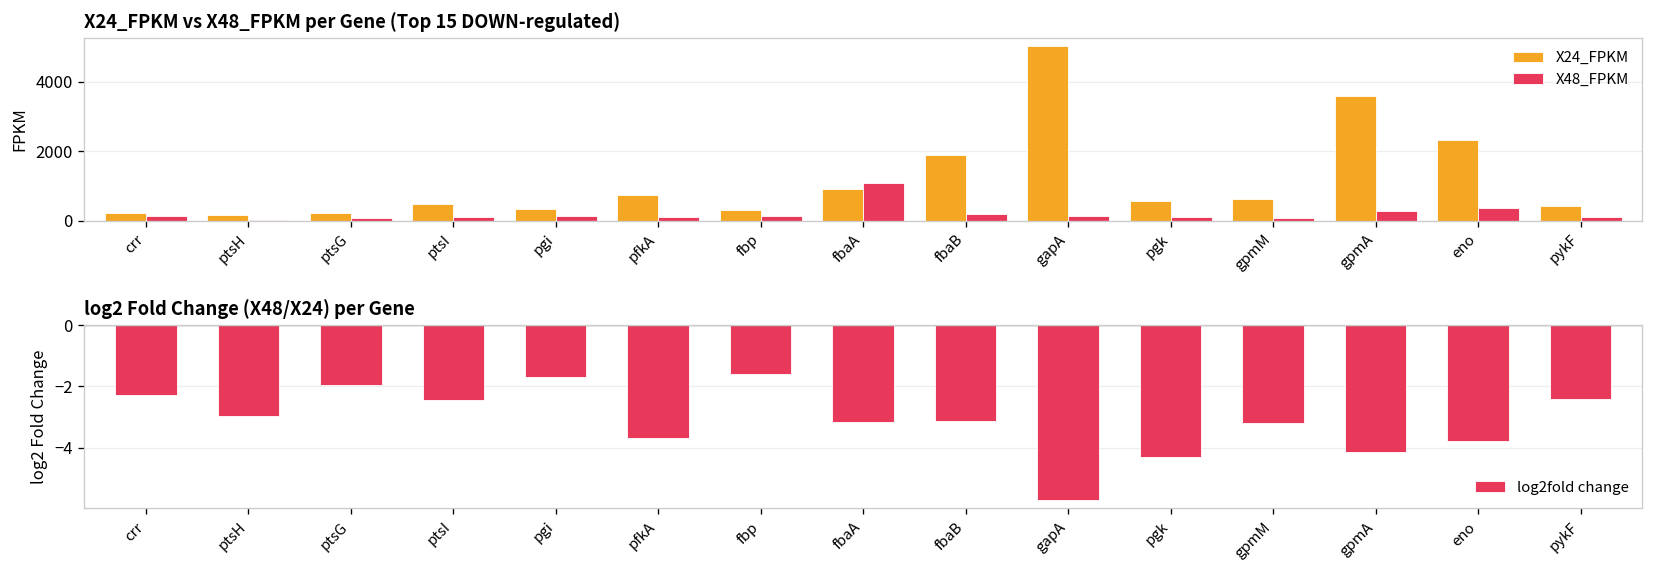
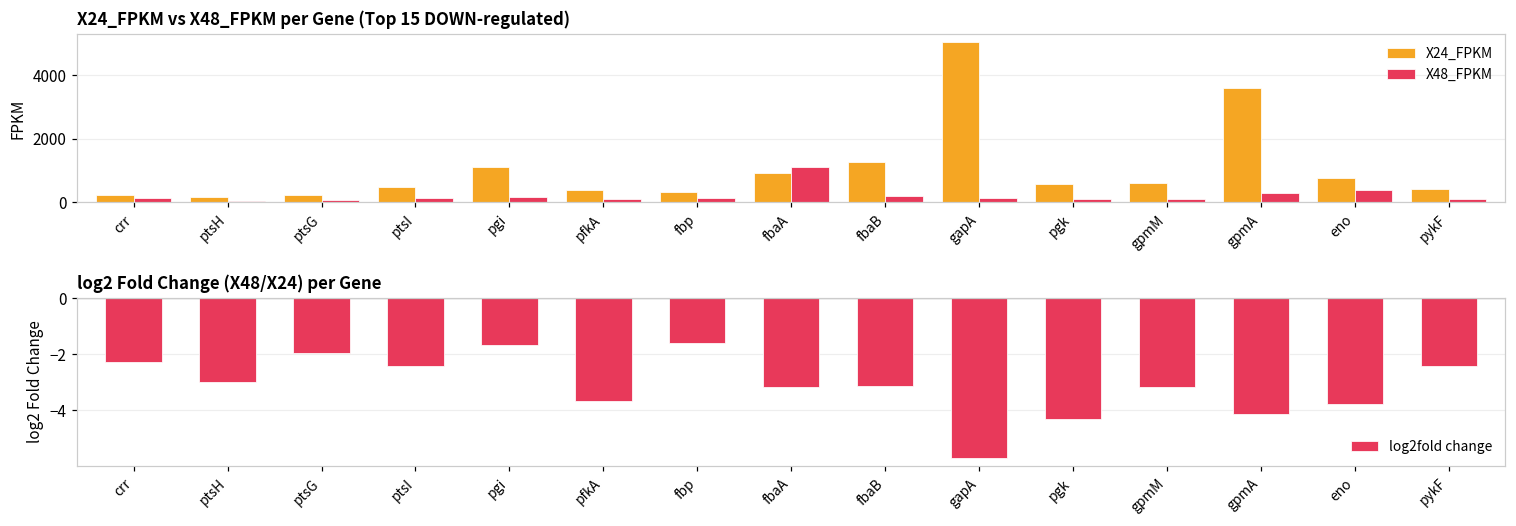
X24_FPKM vs X48_FPKM per Gene (Top 15 DOWN-regulated), X24_FPKM, pgi: 300 -> 1100
X24_FPKM vs X48_FPKM per Gene (Top 15 DOWN-regulated), X24_FPKM, pfkA: 700 -> 400
X24_FPKM vs X48_FPKM per Gene (Top 15 DOWN-regulated), X24_FPKM, fbaB: 1900 -> 1300
X24_FPKM vs X48_FPKM per Gene (Top 15 DOWN-regulated), X24_FPKM, eno: 2300 -> 800
